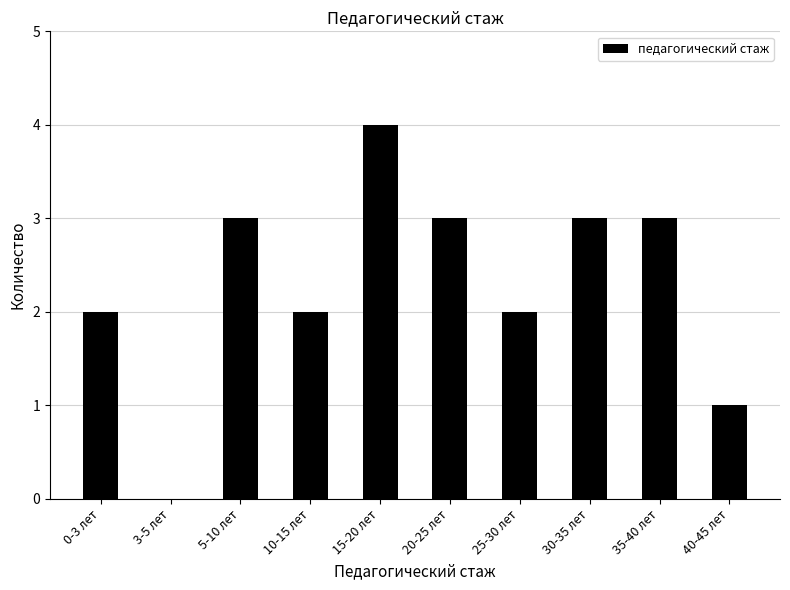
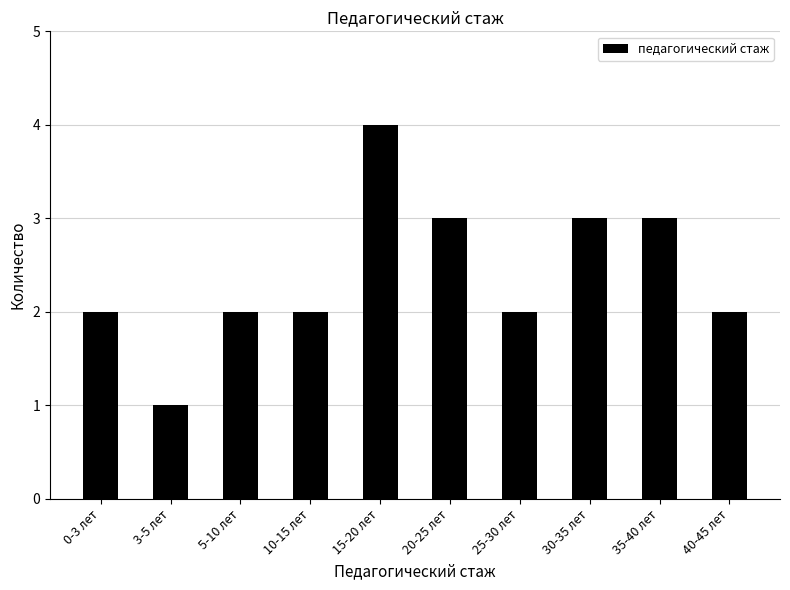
3-5 лет: 0 -> 1
5-10 лет: 3 -> 2
40-45 лет: 1 -> 2
